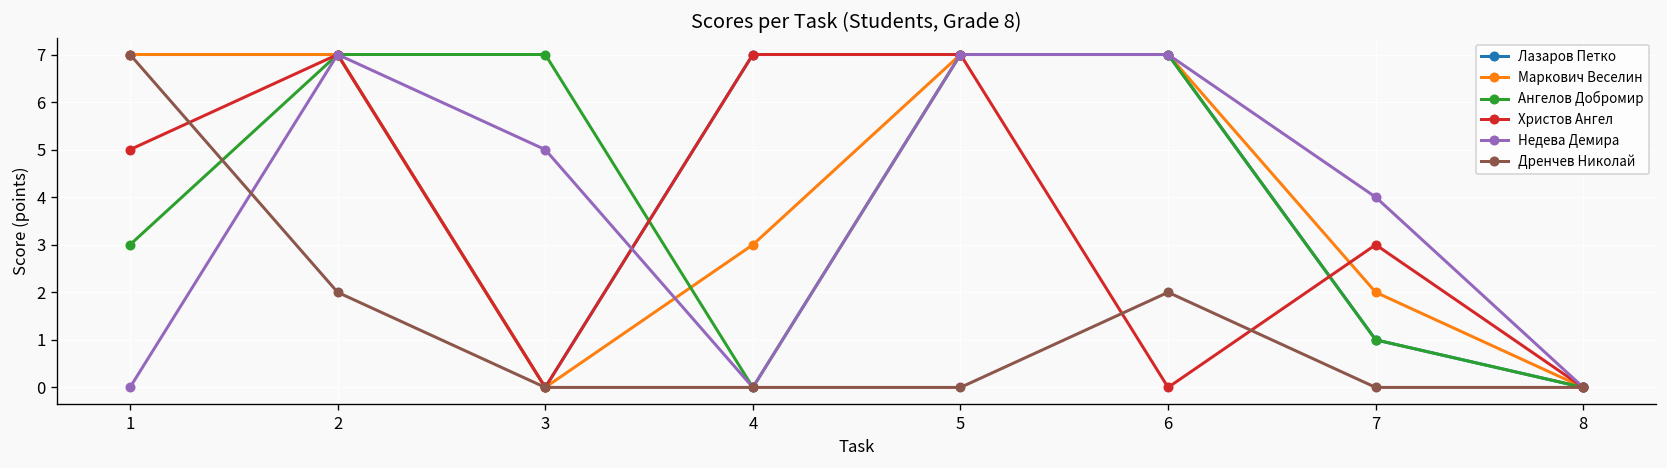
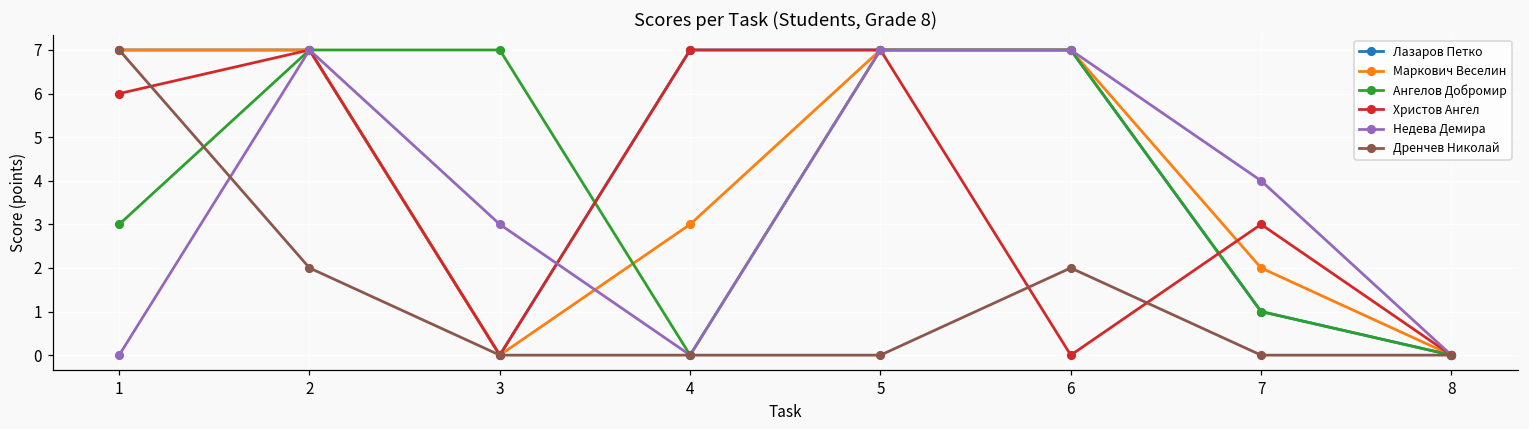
Христов Ангел, 1: 5 -> 6
Недева Демира, 3: 5 -> 3
